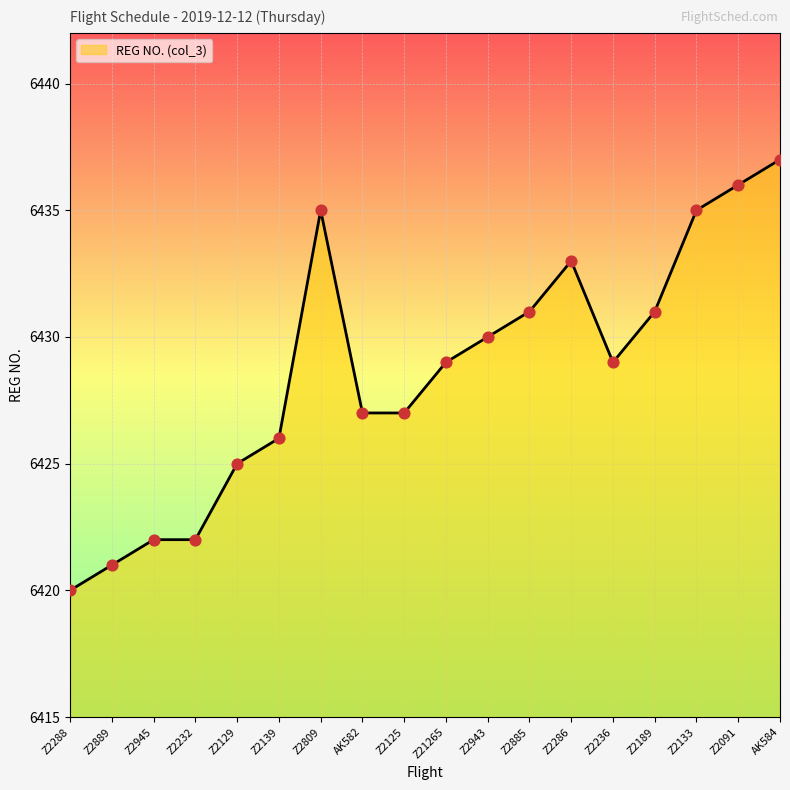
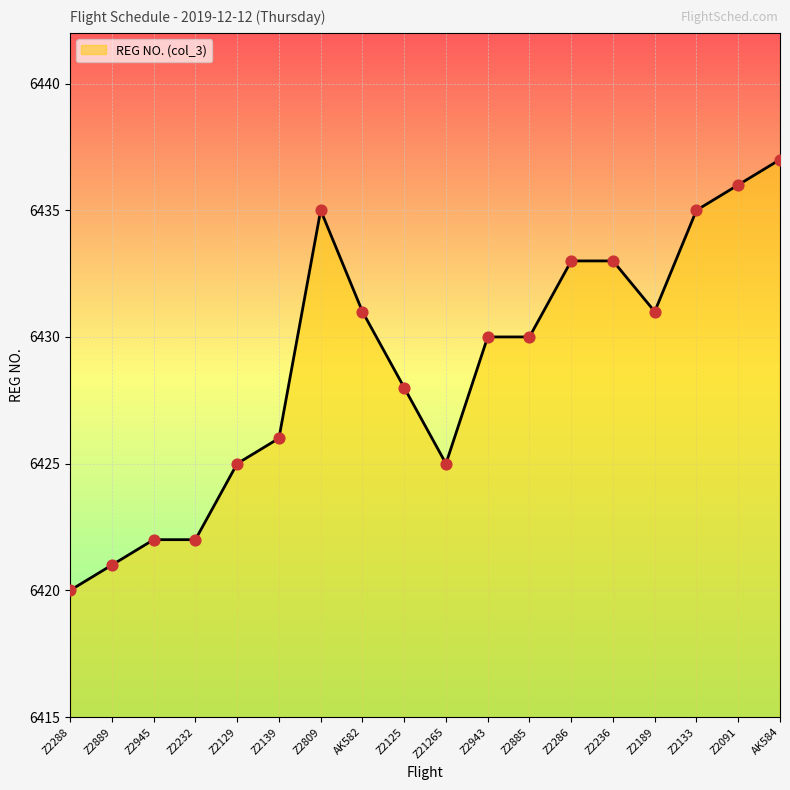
AK582: 6427 -> 6431
Z2125: 6427 -> 6428
Z21265: 6429 -> 6425
Z2885: 6431 -> 6430
Z2236: 6429 -> 6433
